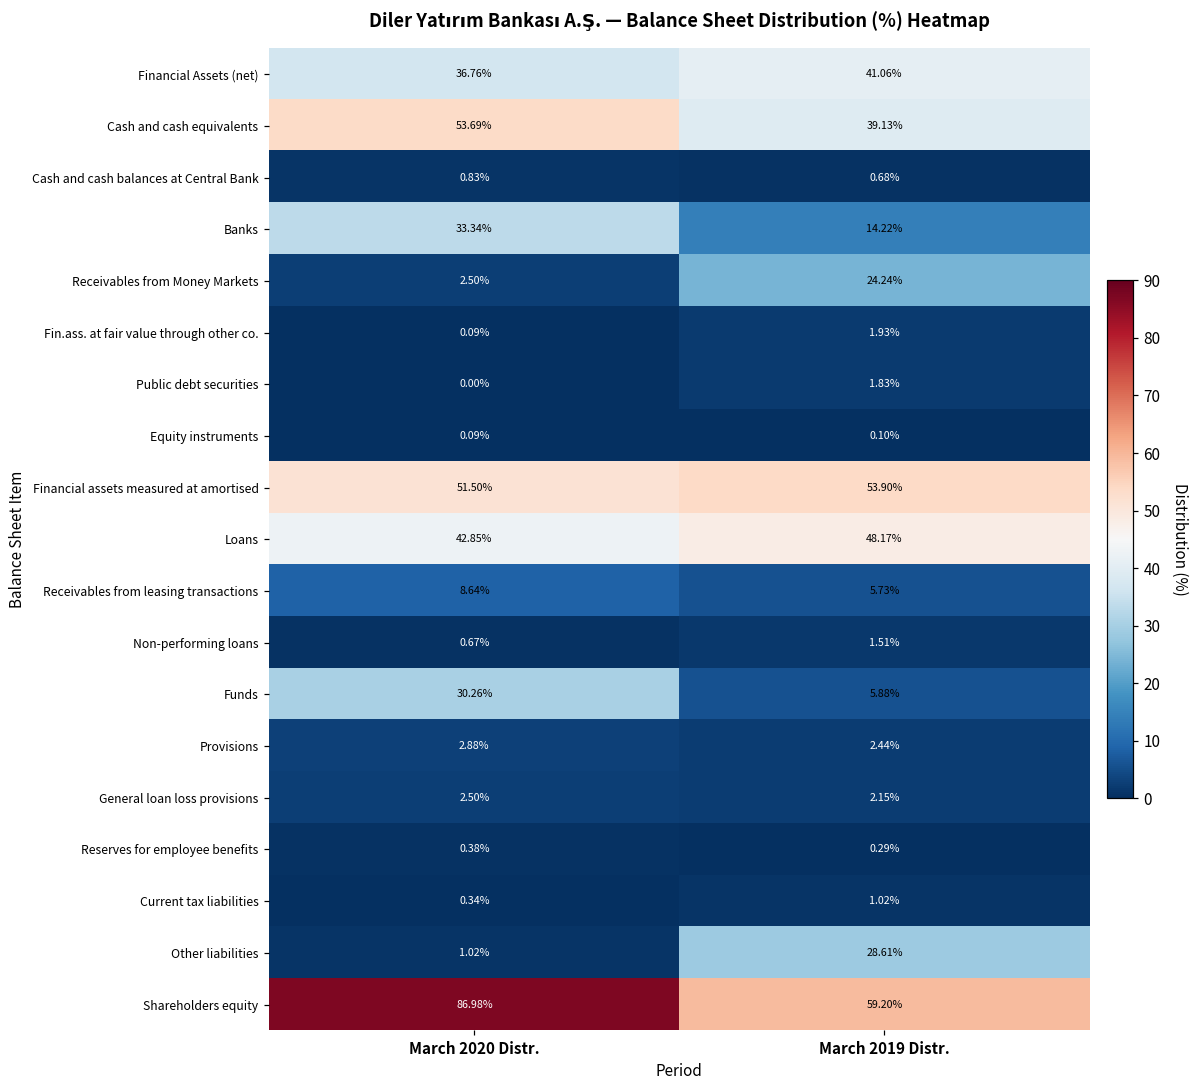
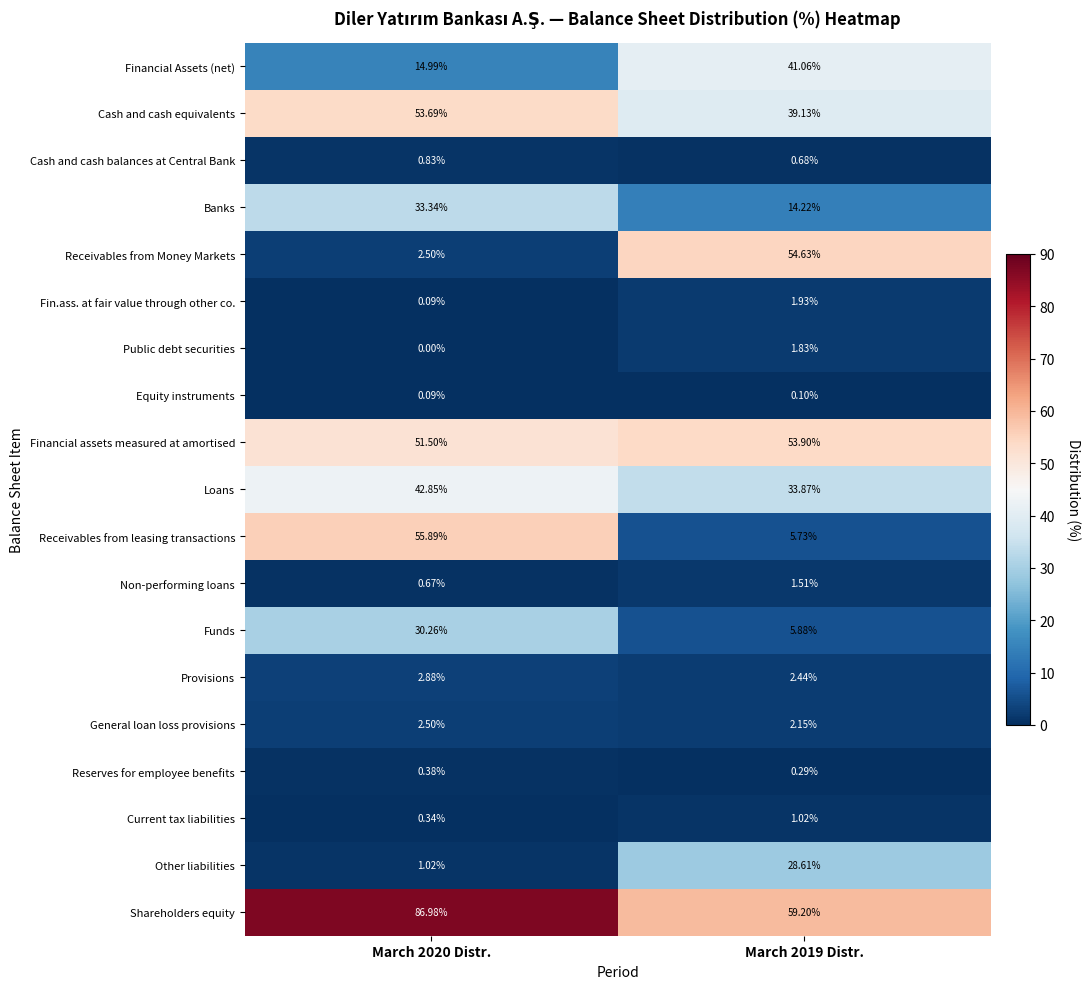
Financial Assets (net), March 2020 Distr.: 36.76% -> 14.99%
Receivables from Money Markets, March 2019 Distr.: 24.24% -> 54.63%
Loans, March 2019 Distr.: 48.17% -> 33.87%
Receivables from leasing transactions, March 2020 Distr.: 8.64% -> 55.89%
